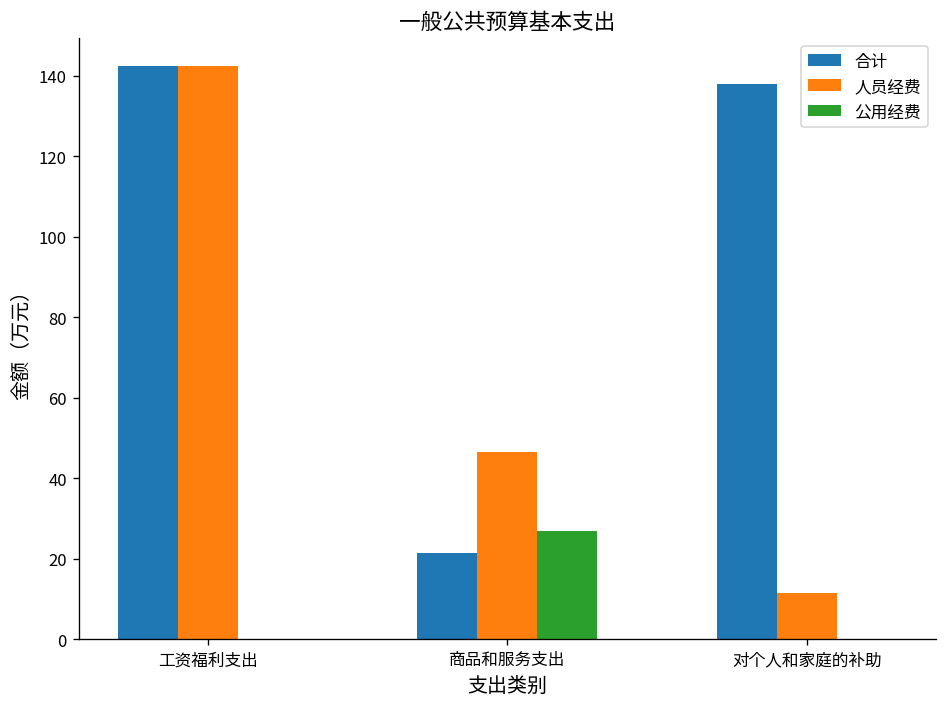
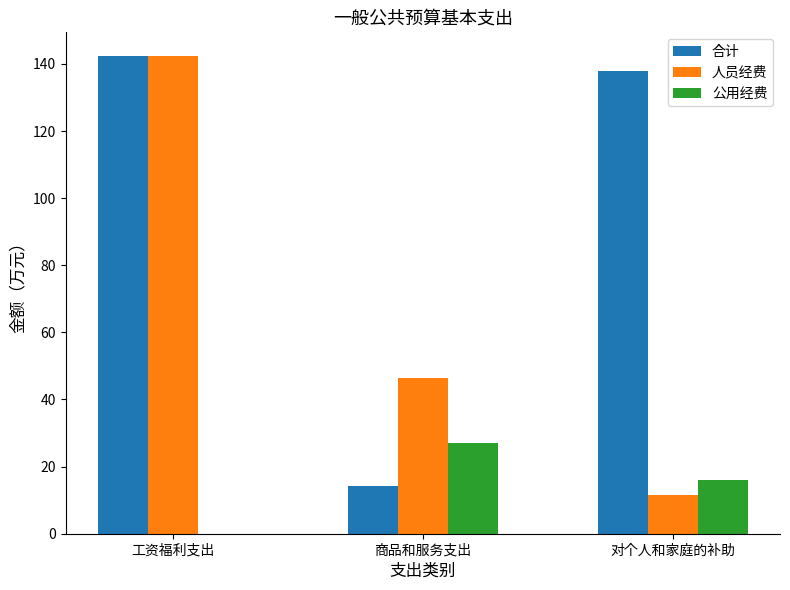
合计, 商品和服务支出: 22 -> 14
公用经费, 对个人和家庭的补助: 0 -> 16
